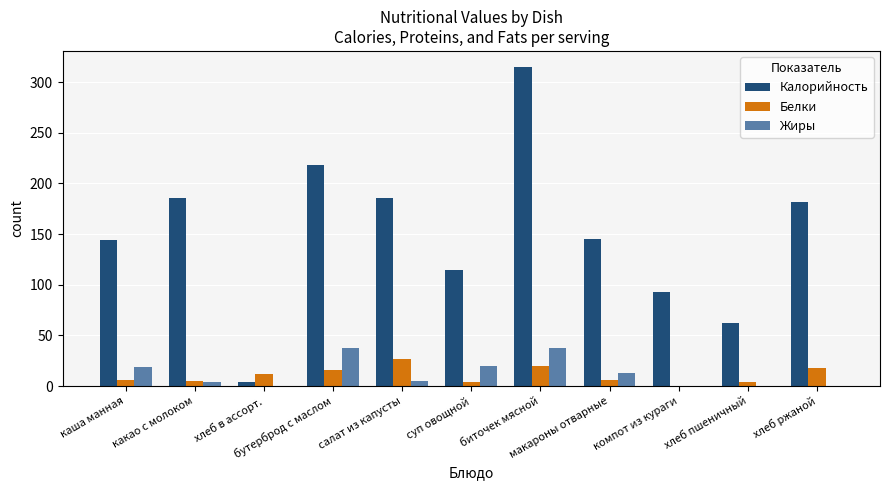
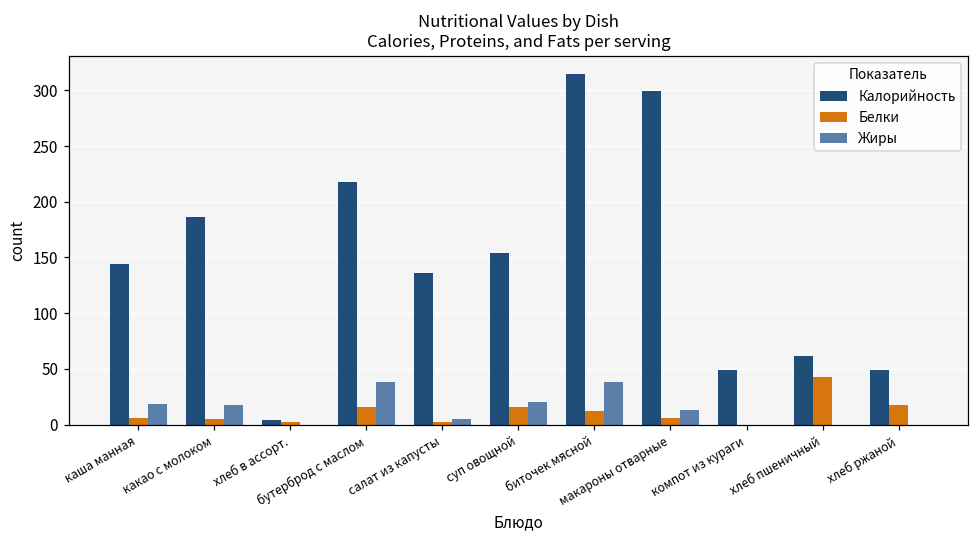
Жиры, какао с молоком: 4 -> 18
Белки, хлеб в ассорт.: 12 -> 2
Калорийность, салат из капусты: 186 -> 136
Белки, салат из капусты: 27 -> 2
Калорийность, суп овощной: 115 -> 154
Белки, суп овощной: 4 -> 16
Белки, биточек мясной: 20 -> 12
Калорийность, макароны отварные: 145 -> 299
Калорийность, компот из кураги: 93 -> 49
Белки, хлеб пшеничный: 4 -> 43
Калорийность, хлеб ржаной: 182 -> 49
